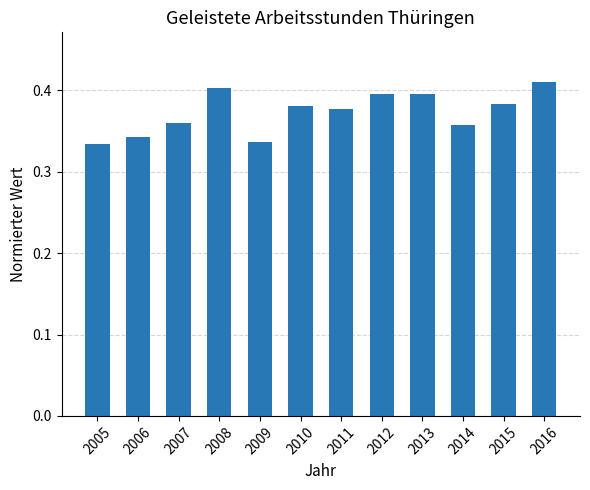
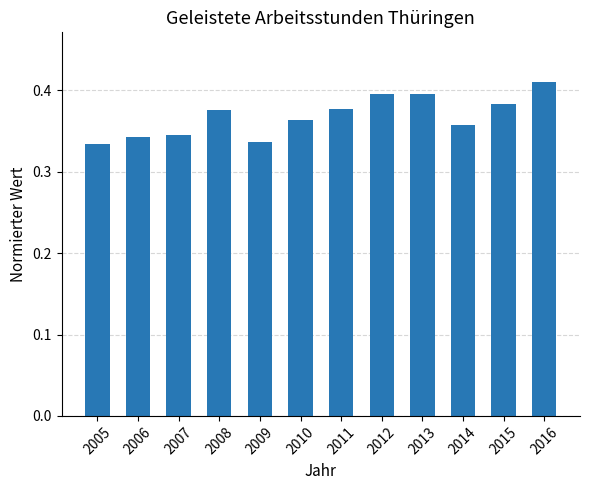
2007: 0.36 -> 0.35
2008: 0.40 -> 0.38
2010: 0.38 -> 0.36
